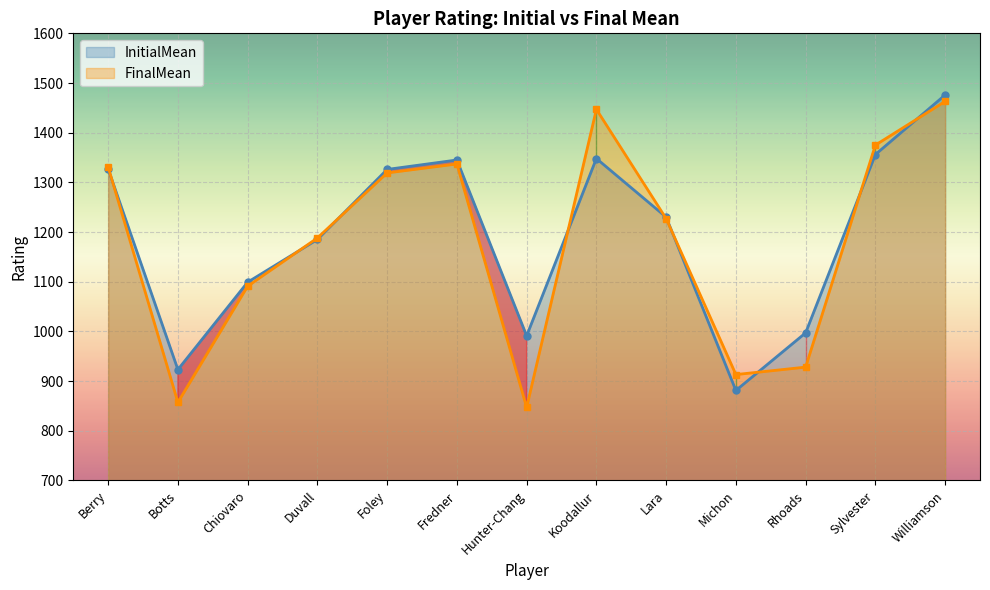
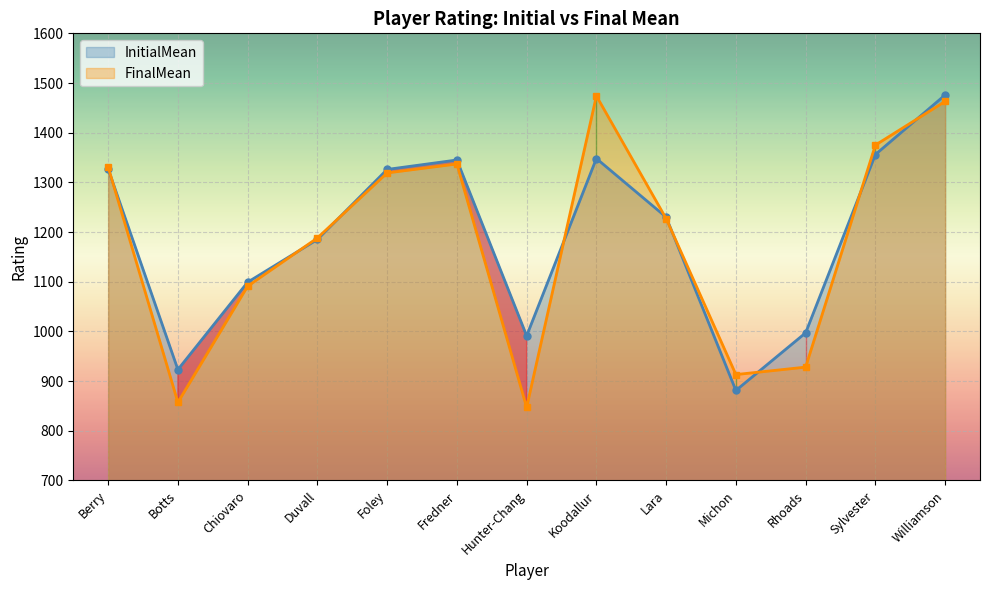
FinalMean, Koodallur: 1450 -> 1470
